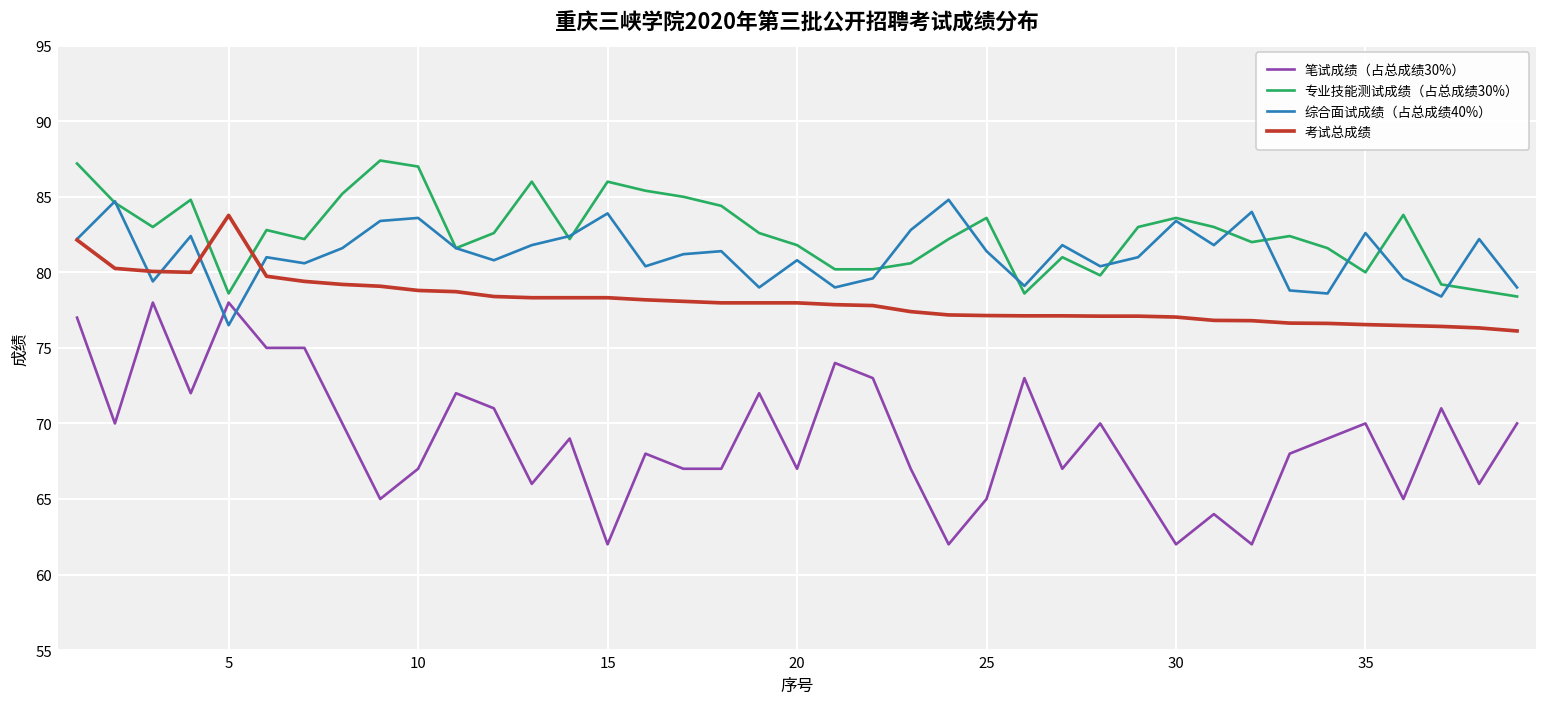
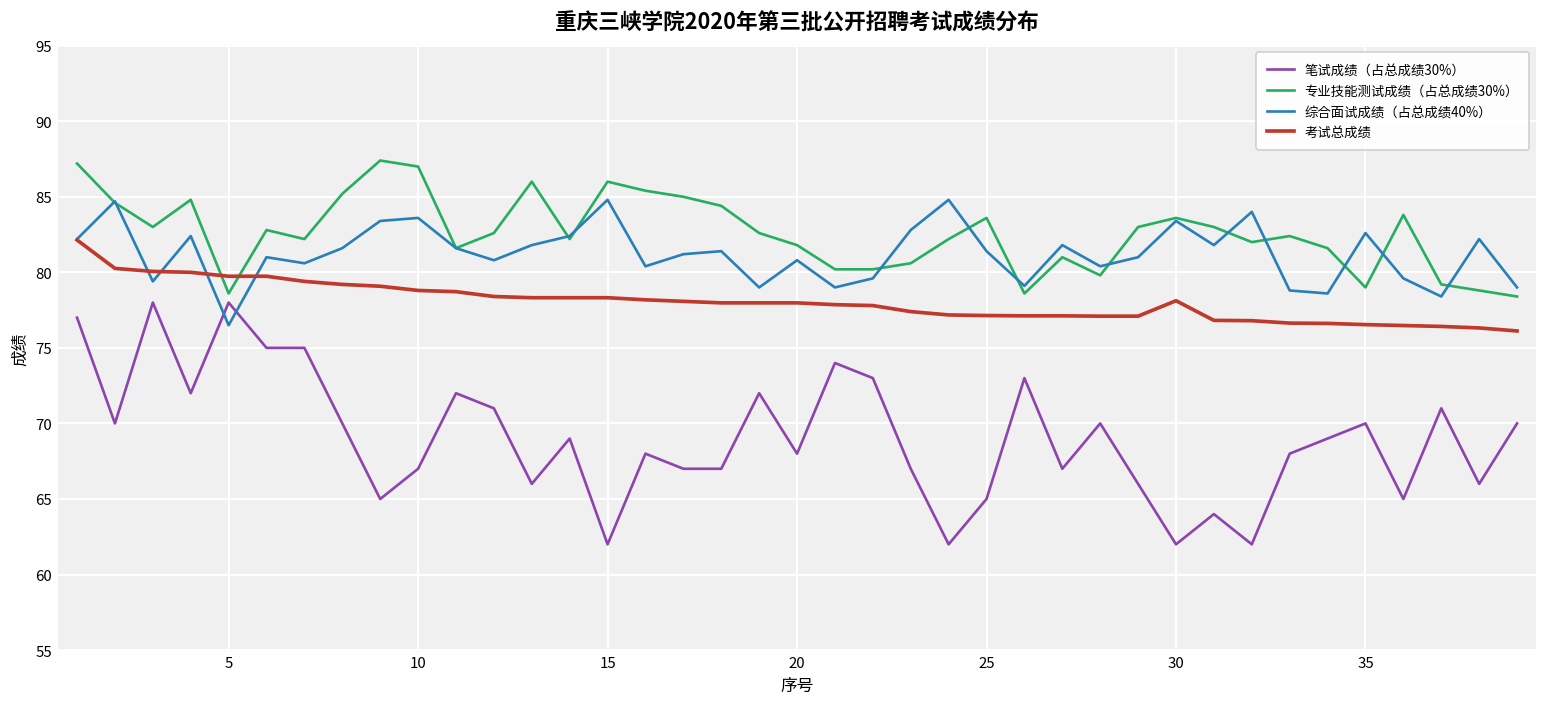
考试总成绩, 5: 83.8 -> 79.7
综合面试成绩（占总成绩40%）, 15: 83.9 -> 84.8
笔试成绩（占总成绩30%）, 20: 67 -> 68
考试总成绩, 30: 77.0 -> 78.1
专业技能测试成绩（占总成绩30%）, 35: 80 -> 79
